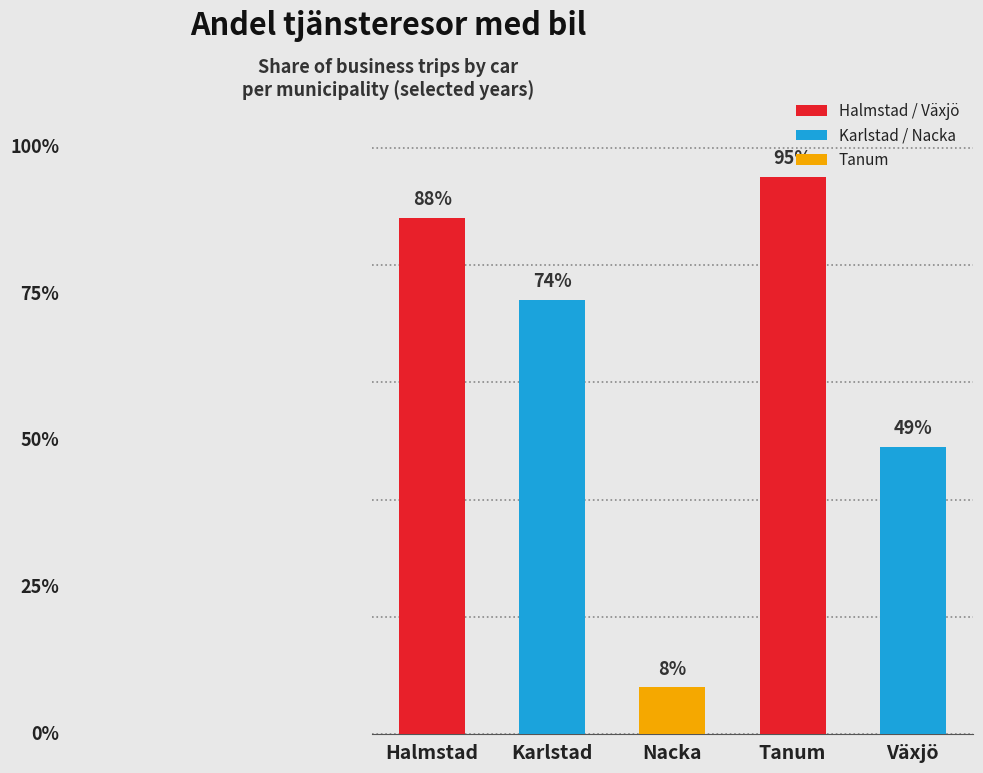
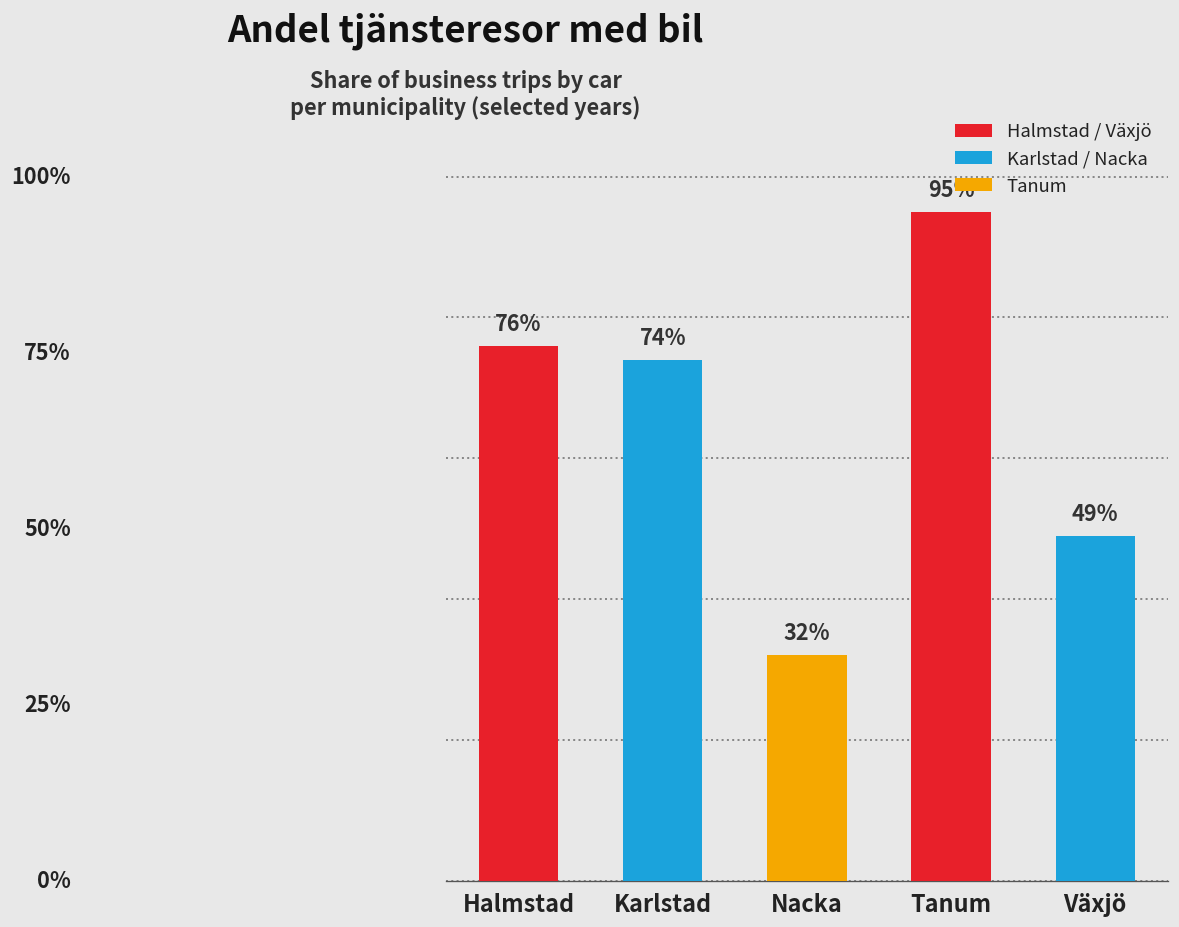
Halmstad: 88% -> 76%
Nacka: 8% -> 32%
